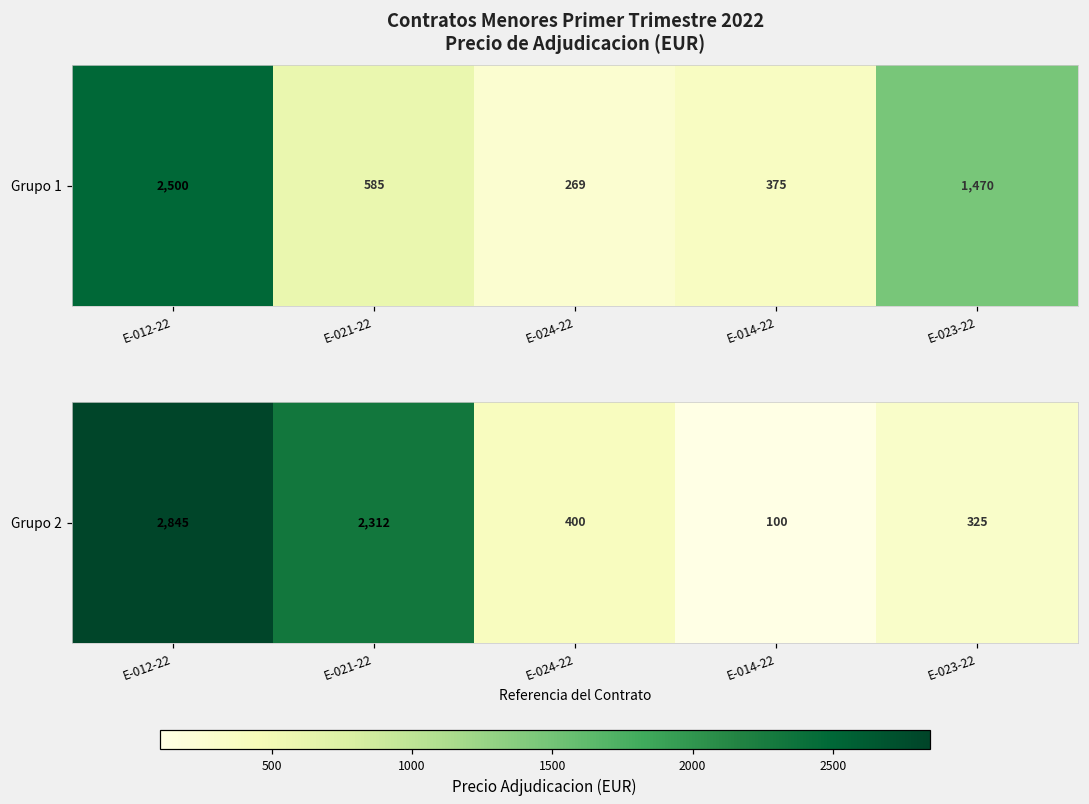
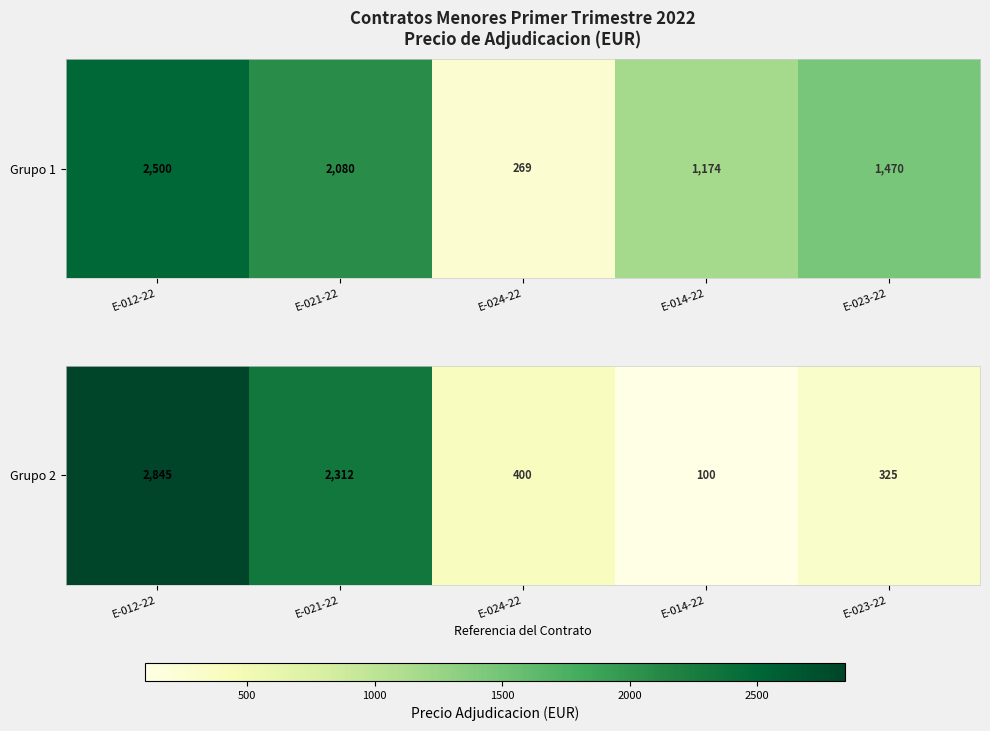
Contratos Menores Primer Trimestre 2022 Precio de Adjudicacion (EUR), Grupo 1, E-021-22: 585 -> 2,080
Contratos Menores Primer Trimestre 2022 Precio de Adjudicacion (EUR), Grupo 1, E-014-22: 375 -> 1,174
